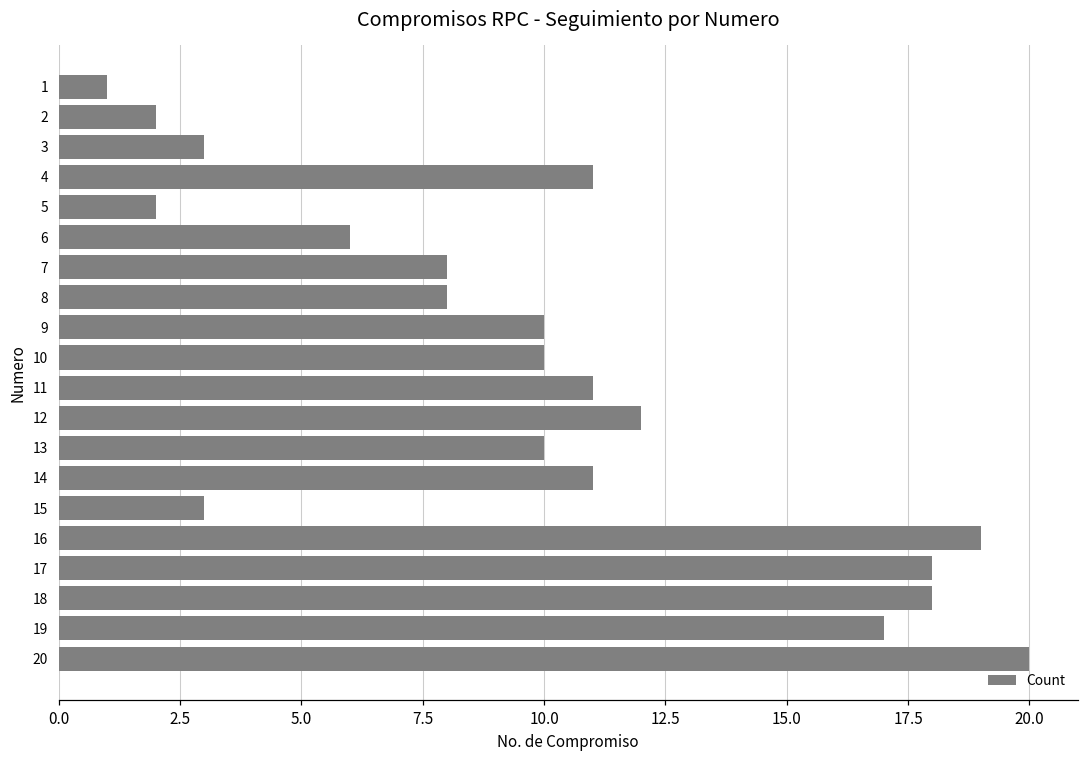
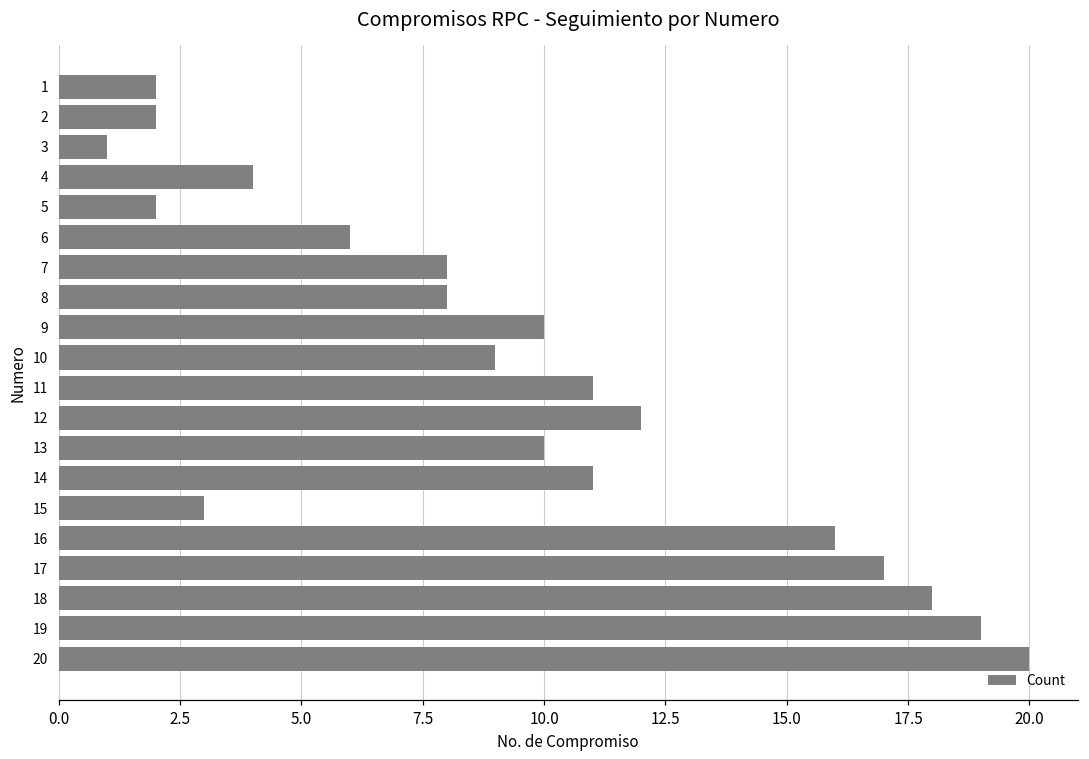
1: 1 -> 2
3: 3 -> 1
4: 11 -> 4
10: 10 -> 9
16: 19 -> 16
17: 18 -> 17
19: 17 -> 19
